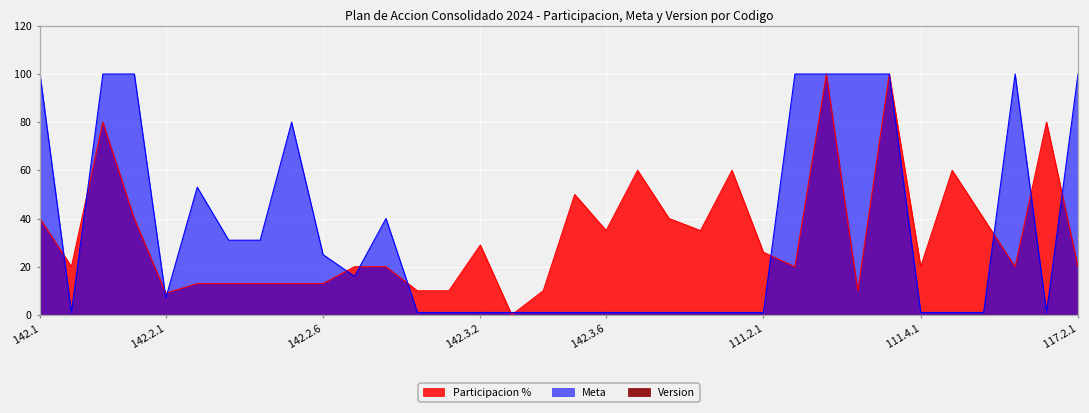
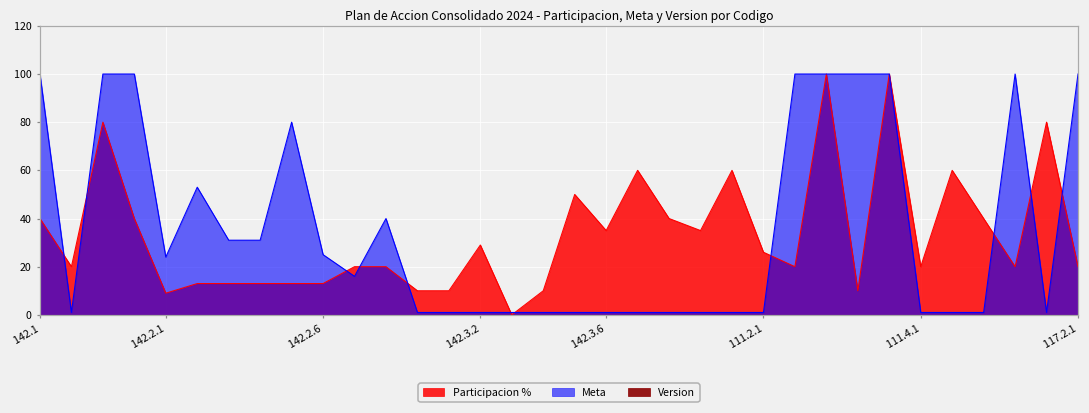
Meta, 142.2.1: 7 -> 24
